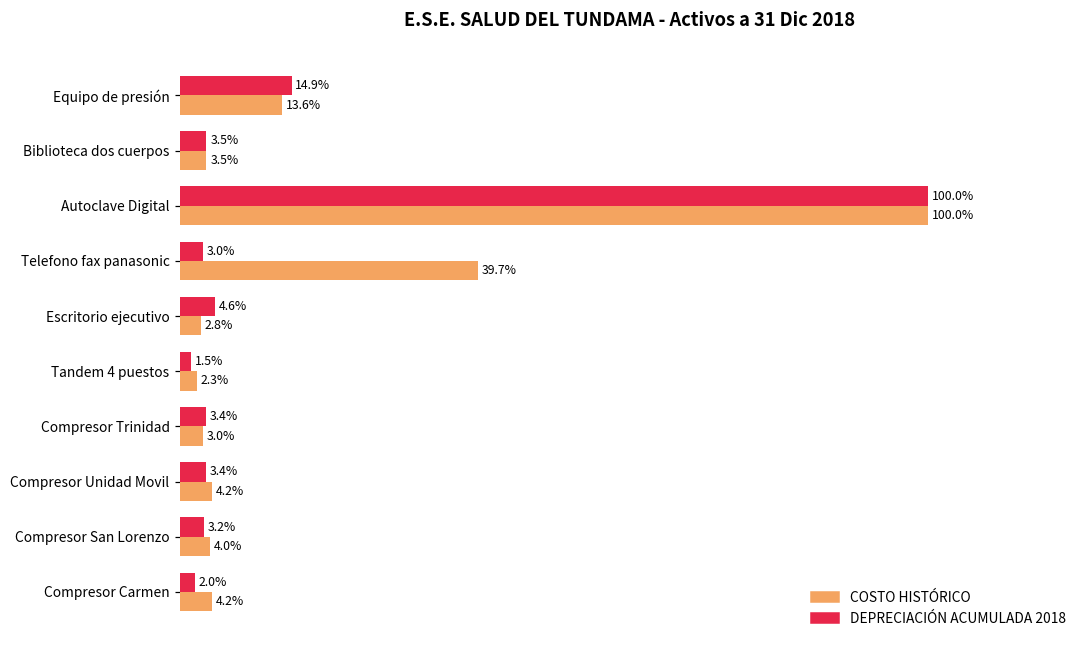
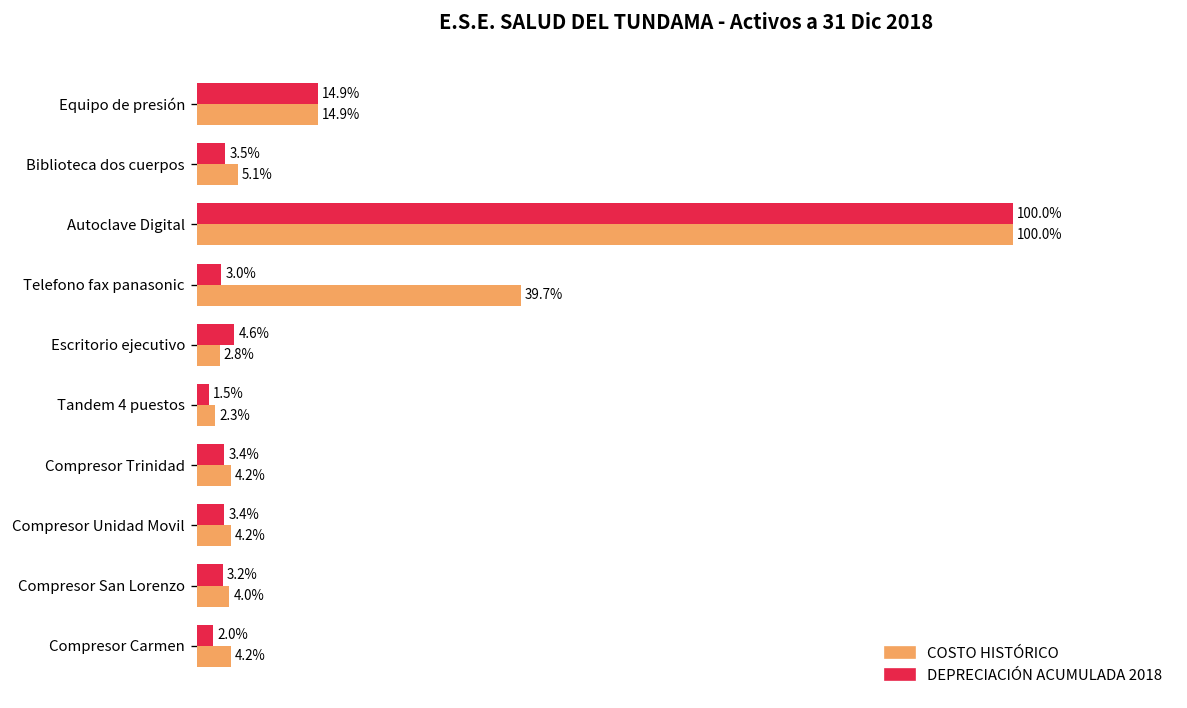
COSTO HISTÓRICO, Equipo de presión: 13.6% -> 14.9%
COSTO HISTÓRICO, Biblioteca dos cuerpos: 3.5% -> 5.1%
COSTO HISTÓRICO, Compresor Trinidad: 3.0% -> 4.2%
